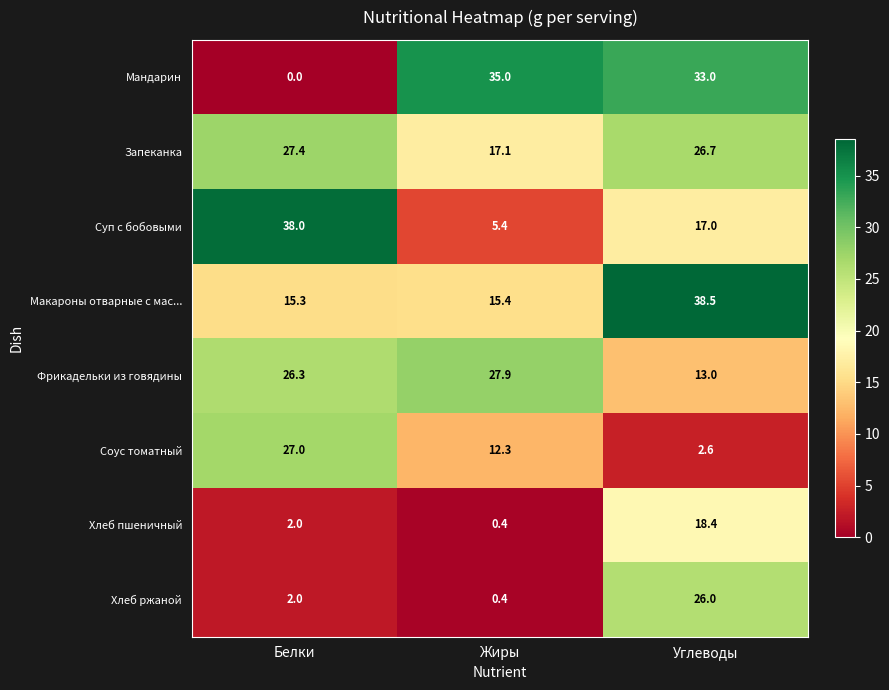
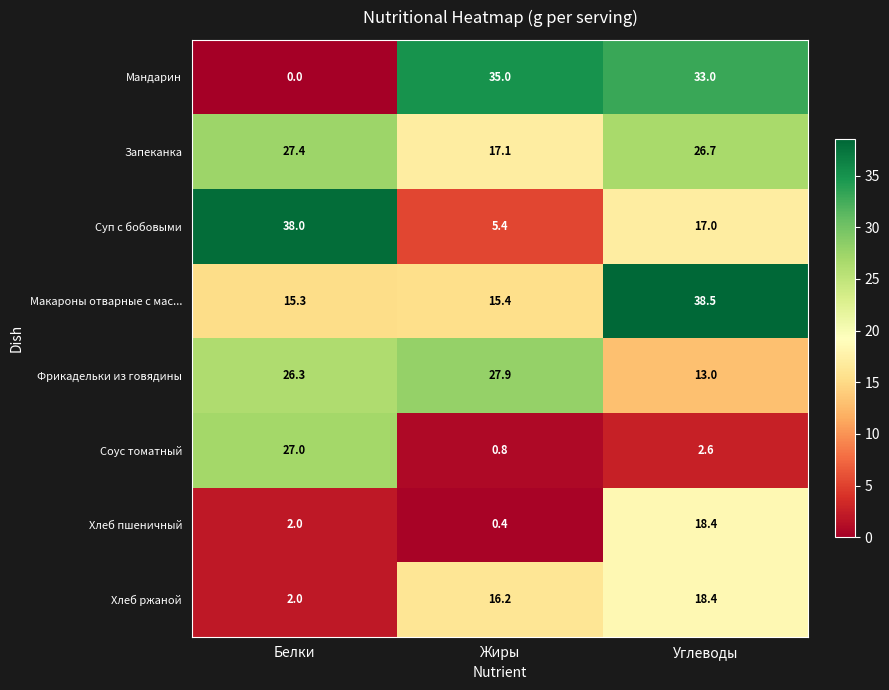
Соус томатный, Жиры: 12.3 -> 0.8
Хлеб ржаной, Жиры: 0.4 -> 16.2
Хлеб ржаной, Углеводы: 26.0 -> 18.4
